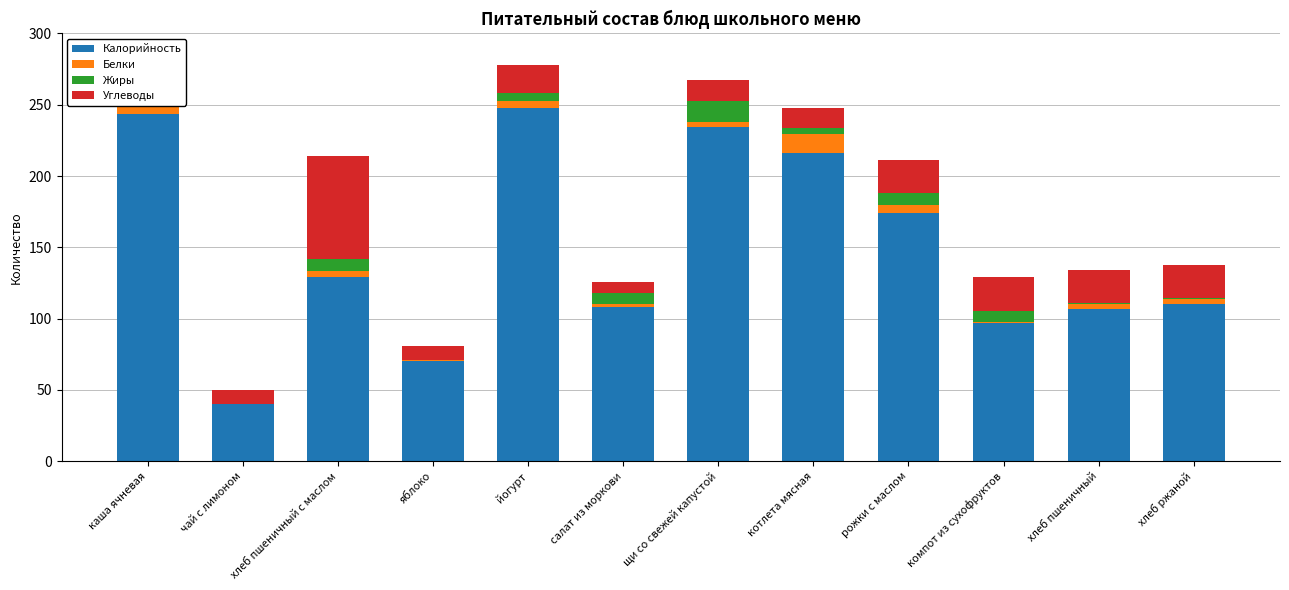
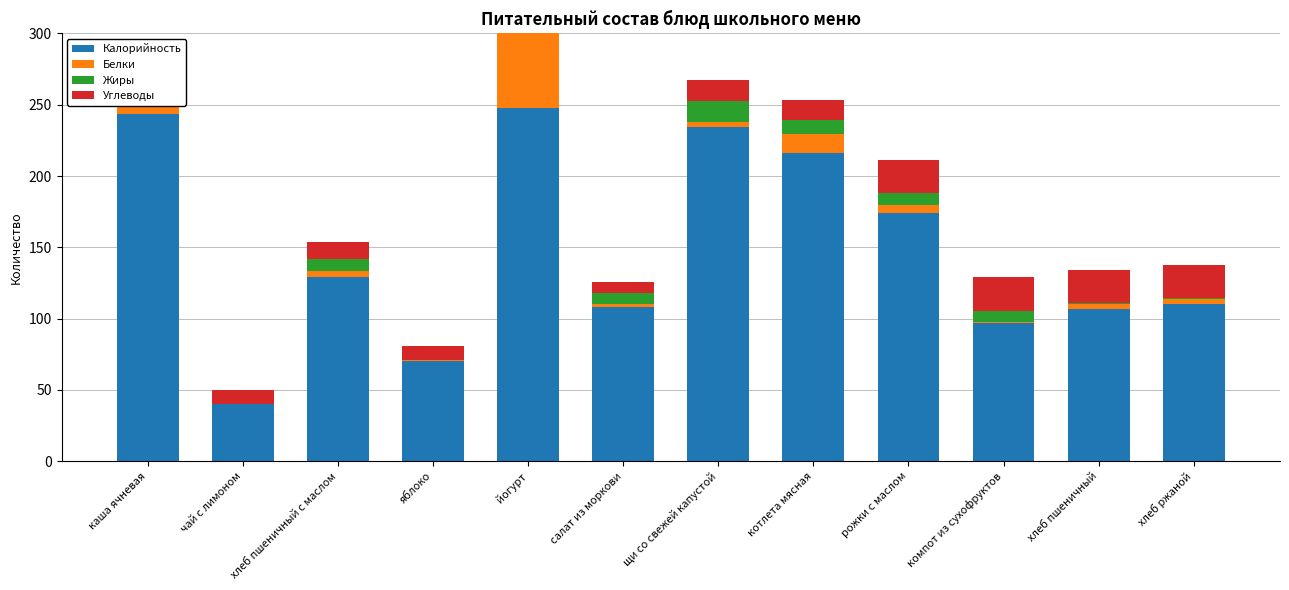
Углеводы, хлеб пшеничный с маслом: 73 -> 12
Белки, йогурт: 5 -> 52
Жиры, котлета мясная: 4 -> 10
